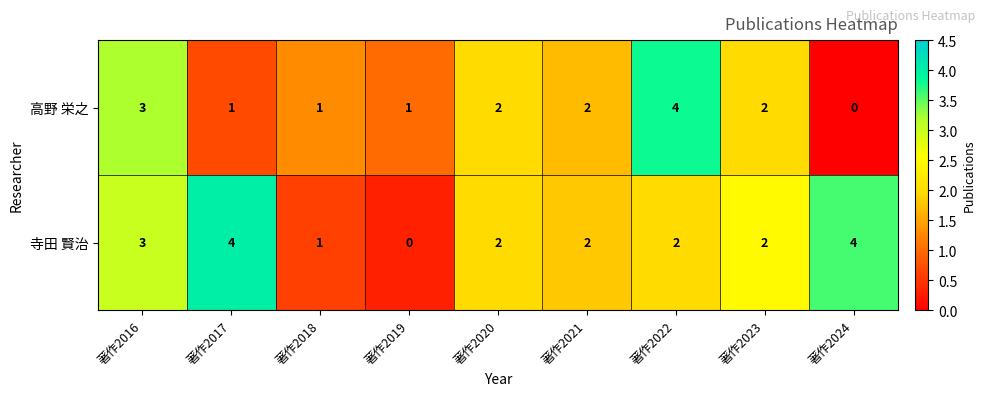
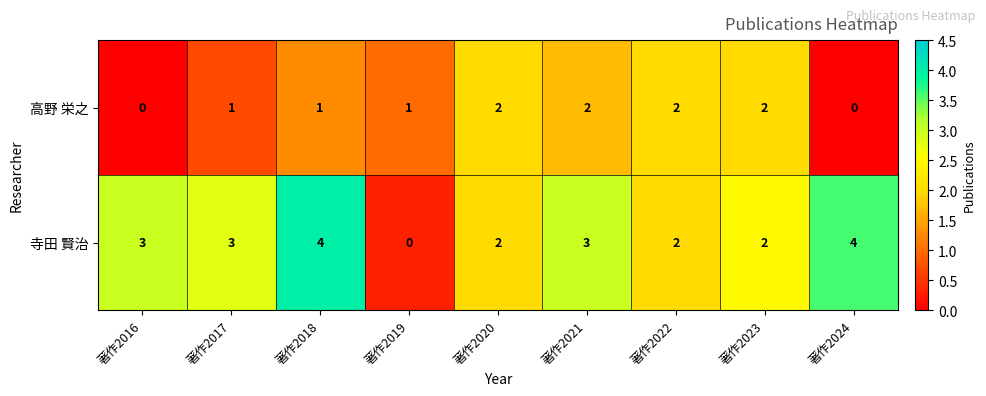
高野 栄之, 著作2016: 3 -> 0
高野 栄之, 著作2022: 4 -> 2
寺田 賢治, 著作2017: 4 -> 3
寺田 賢治, 著作2018: 1 -> 4
寺田 賢治, 著作2021: 2 -> 3
